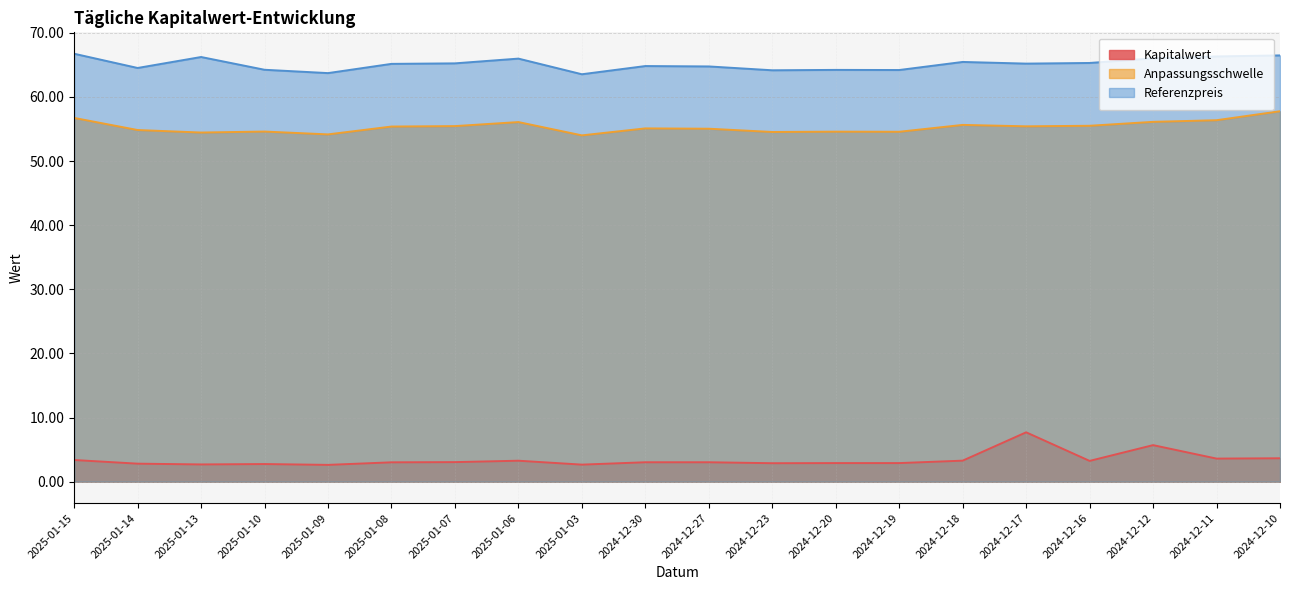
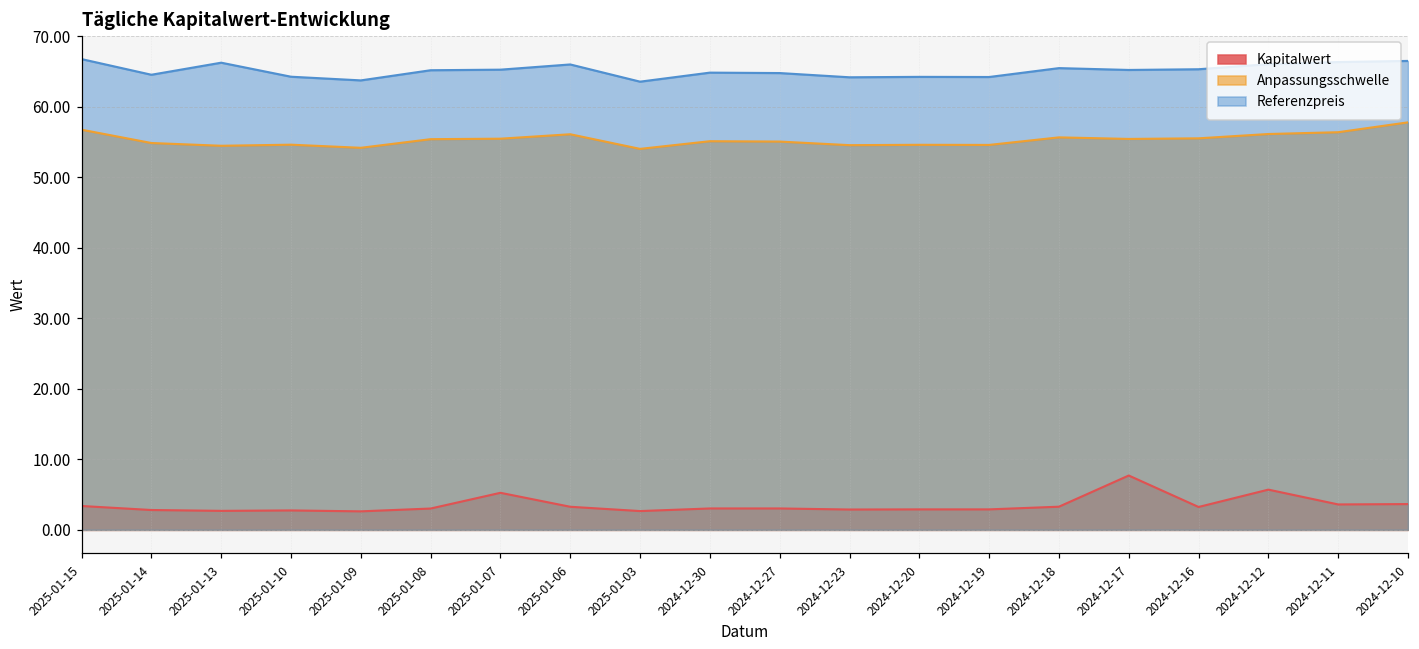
Kapitalwert, 2025-01-07: 3 -> 5
